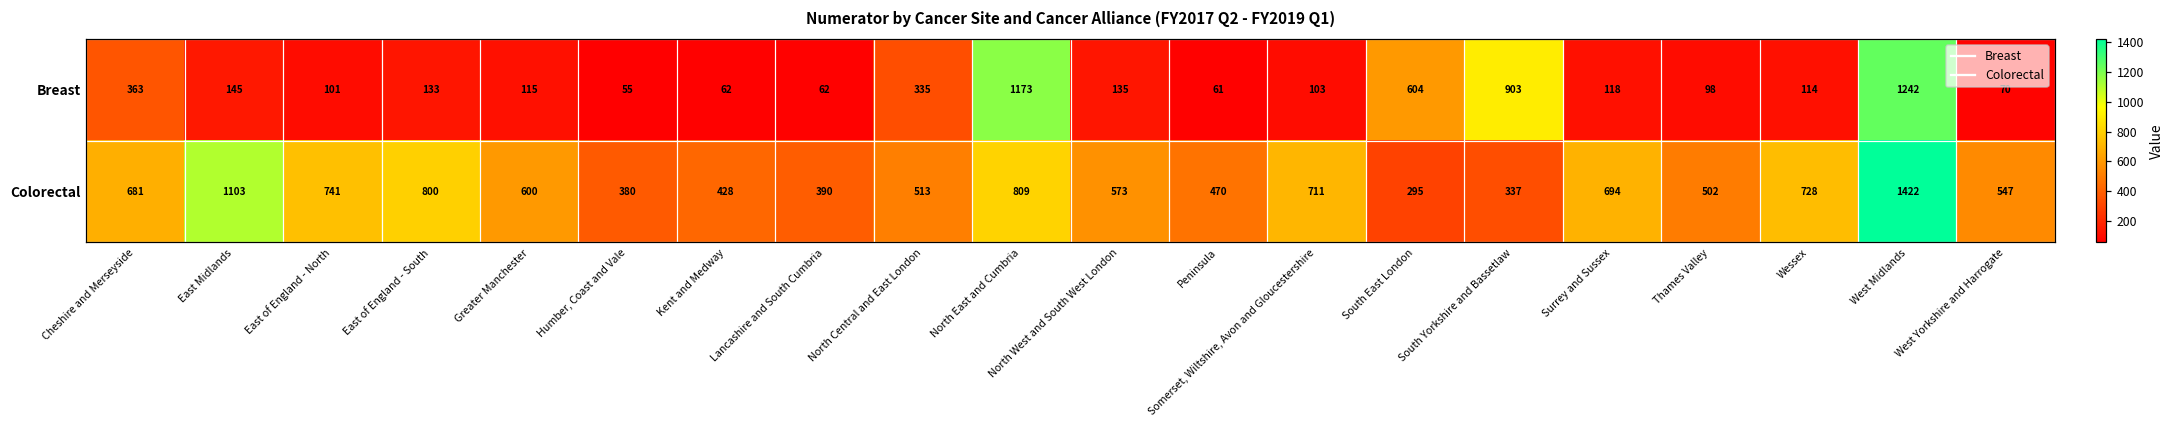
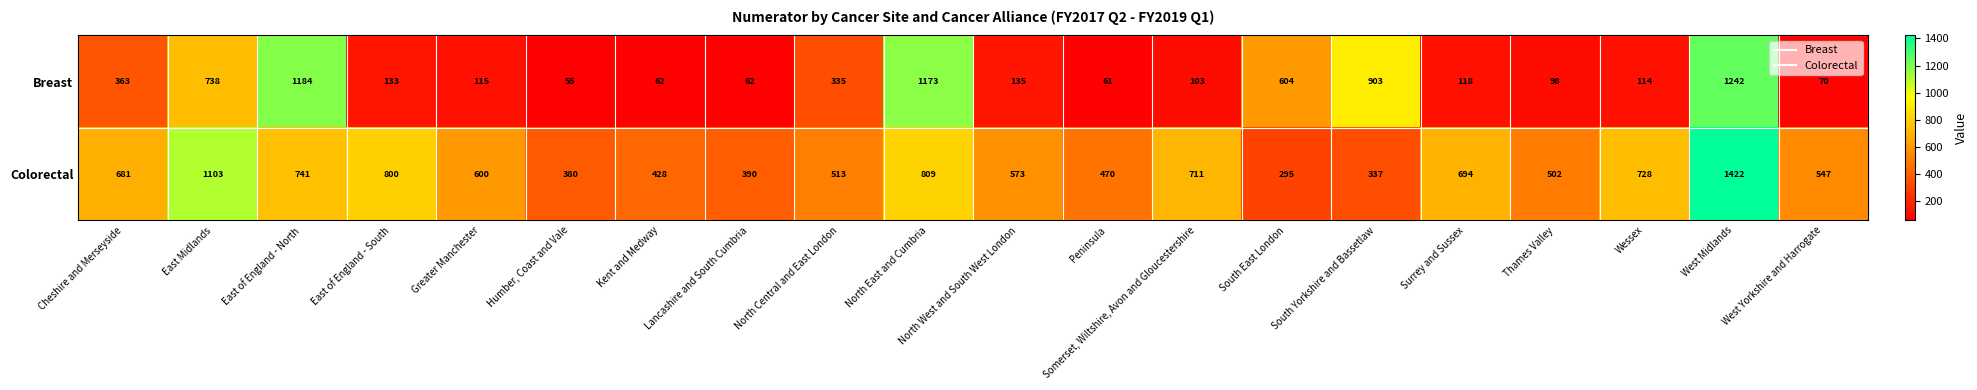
Breast, East Midlands: 145 -> 738
Breast, East of England - North: 101 -> 1184
